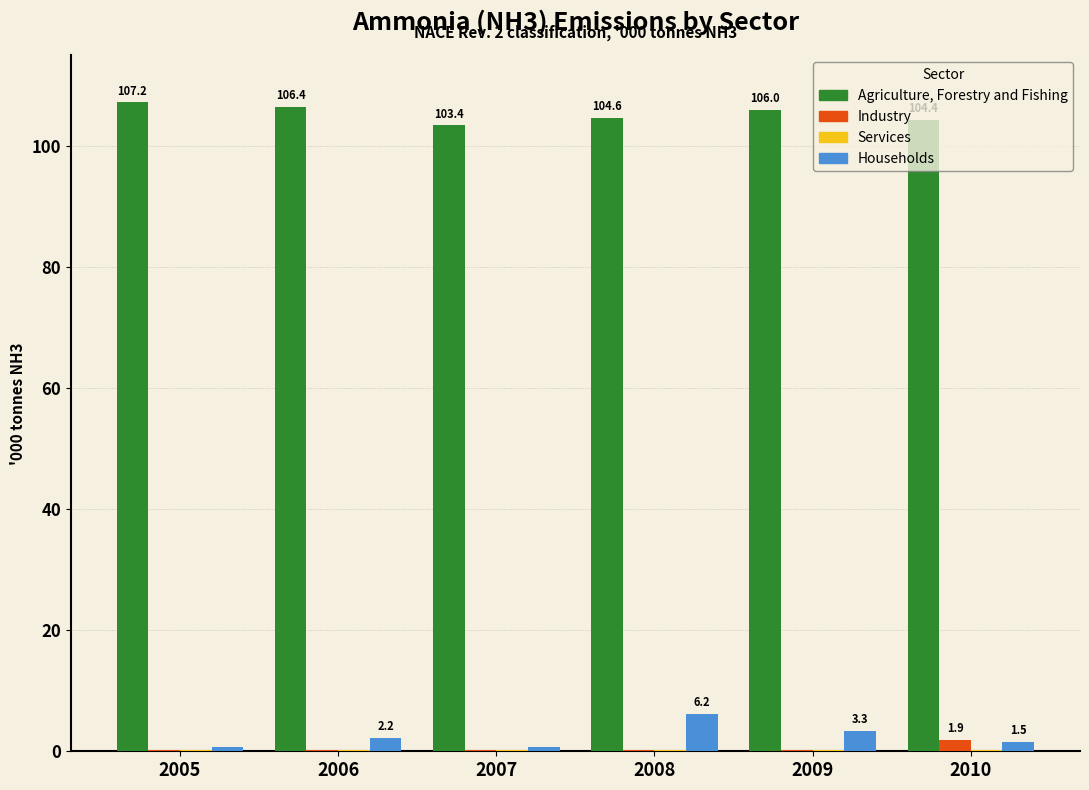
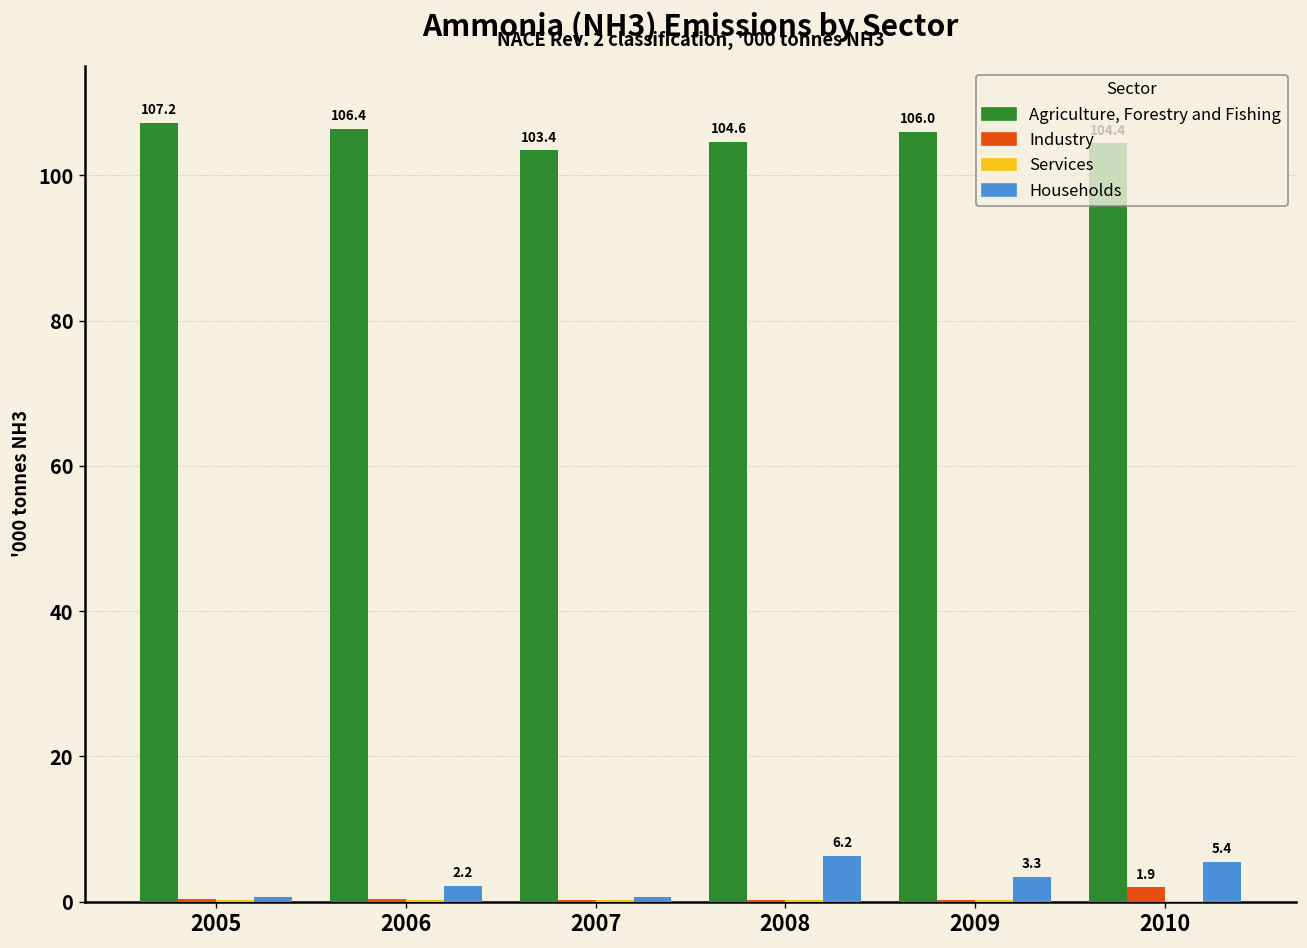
Households, 2010: 1.5 -> 5.4
